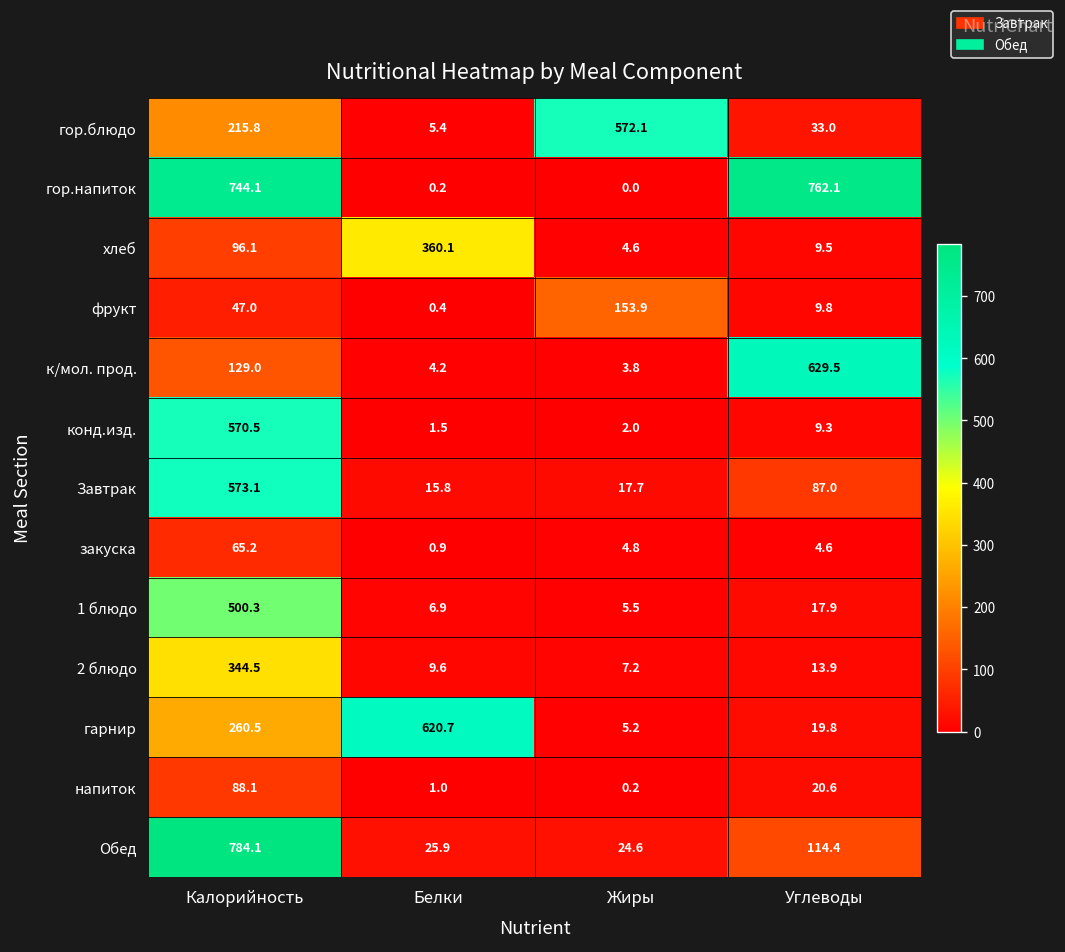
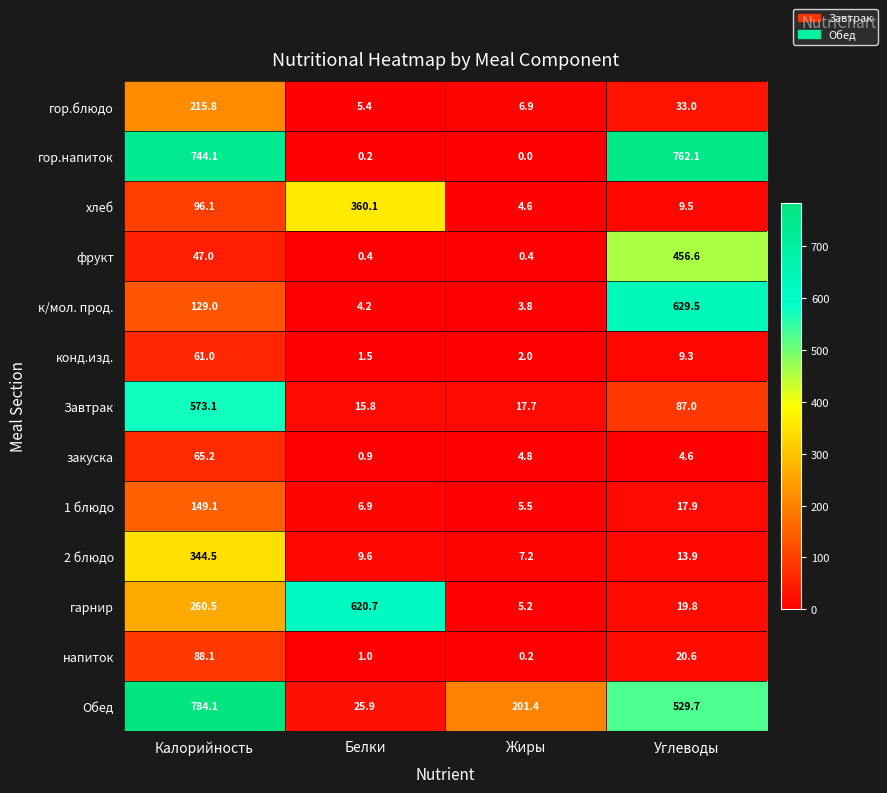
гор.блюдо, Жиры: 572.1 -> 6.9
фрукт, Жиры: 153.9 -> 0.4
фрукт, Углеводы: 9.8 -> 456.6
конд.изд., Калорийность: 570.5 -> 61.0
1 блюдо, Калорийность: 500.3 -> 149.1
Обед, Жиры: 24.6 -> 201.4
Обед, Углеводы: 114.4 -> 529.7
